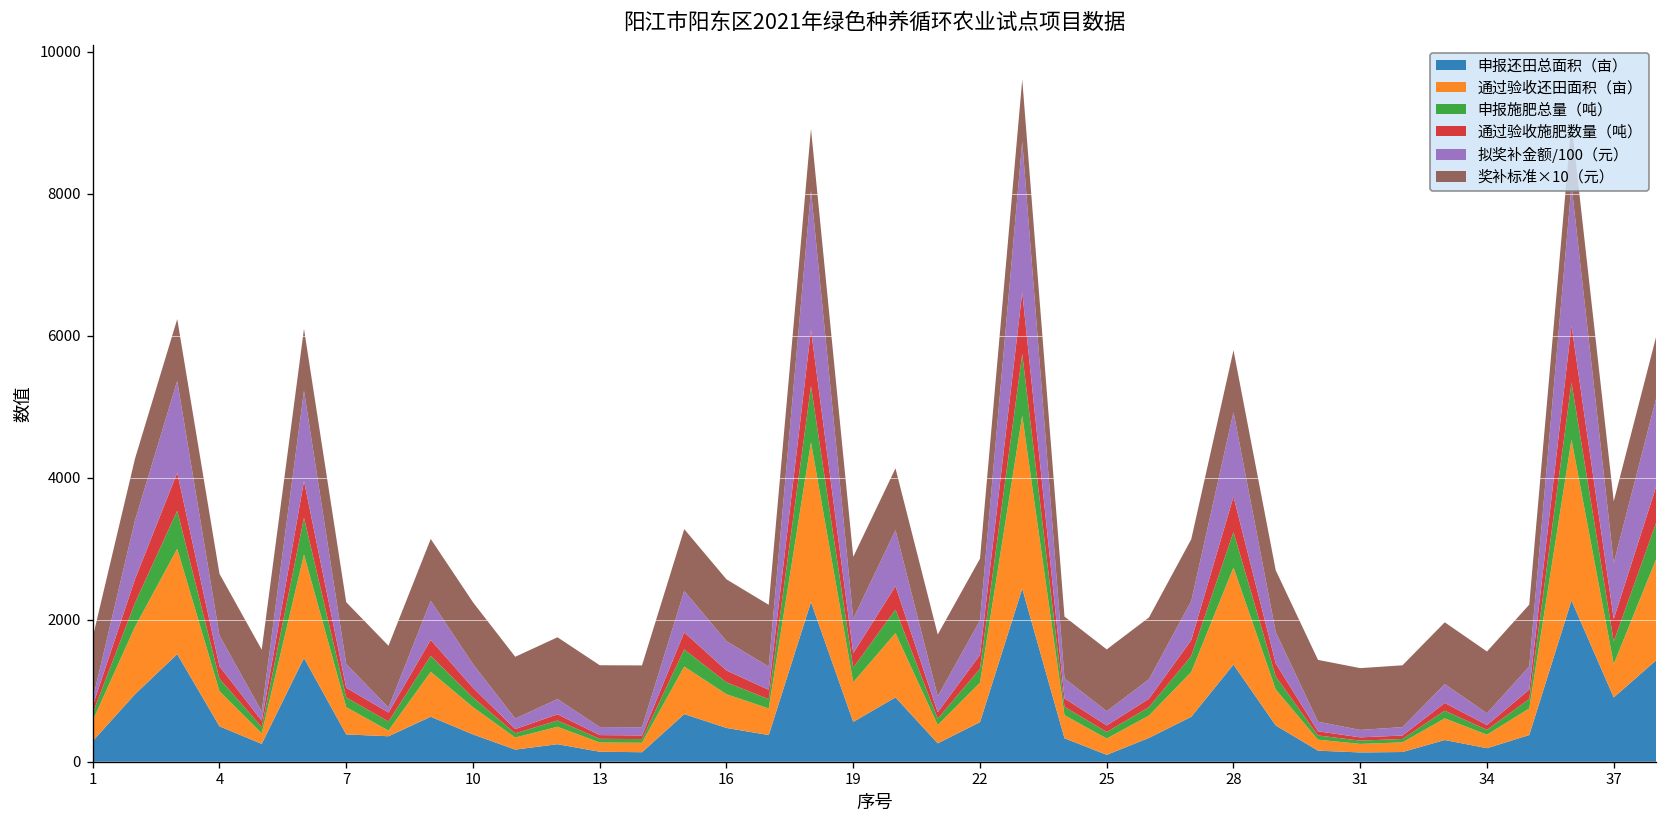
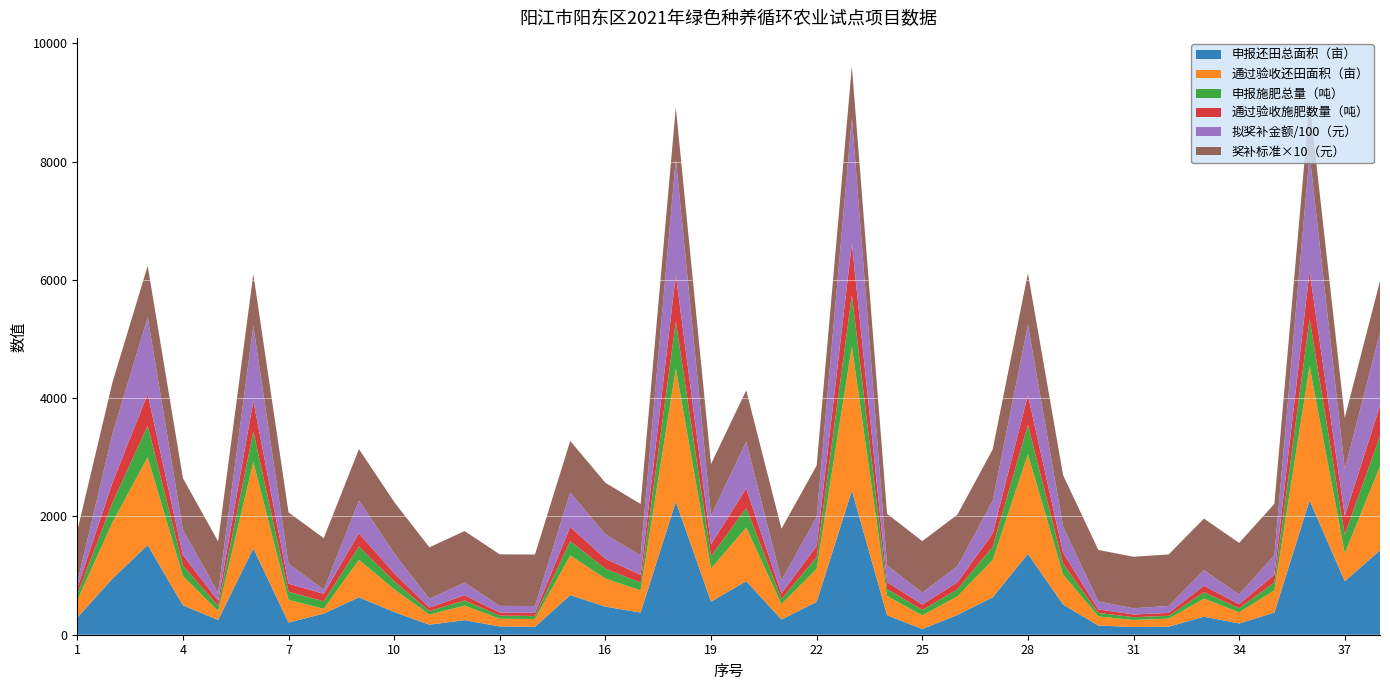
申报还田总面积（亩）, 7: 400 -> 200
通过验收还田面积（亩）, 28: 1400 -> 1700
